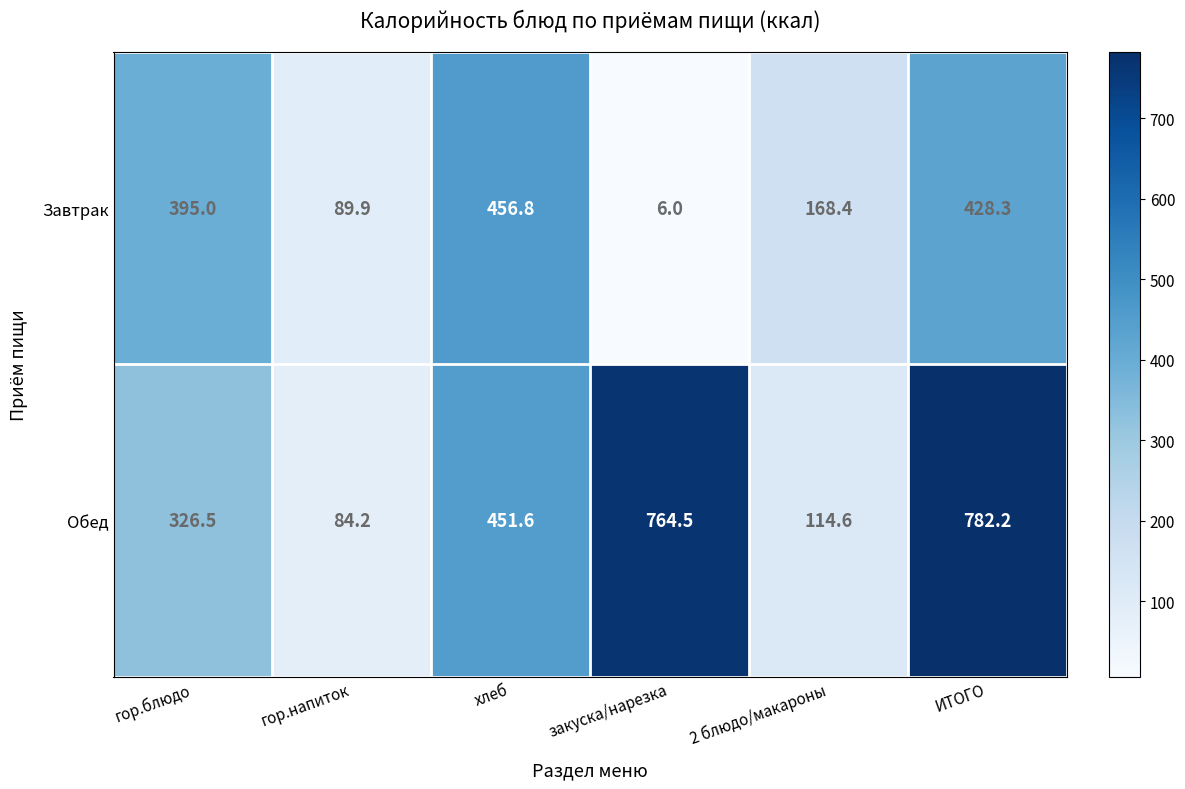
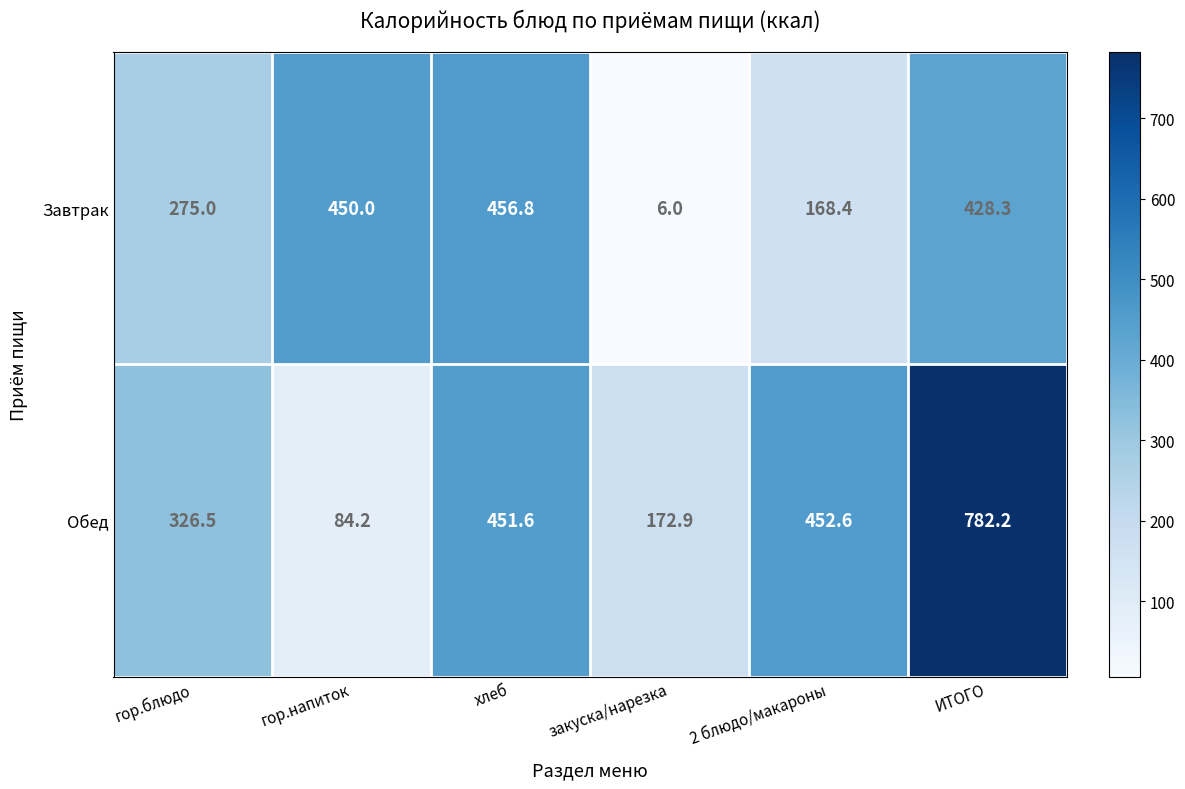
Завтрак, гор.блюдо: 395.0 -> 275.0
Завтрак, гор.напиток: 89.9 -> 450.0
Обед, закуска/нарезка: 764.5 -> 172.9
Обед, 2 блюдо/макароны: 114.6 -> 452.6
